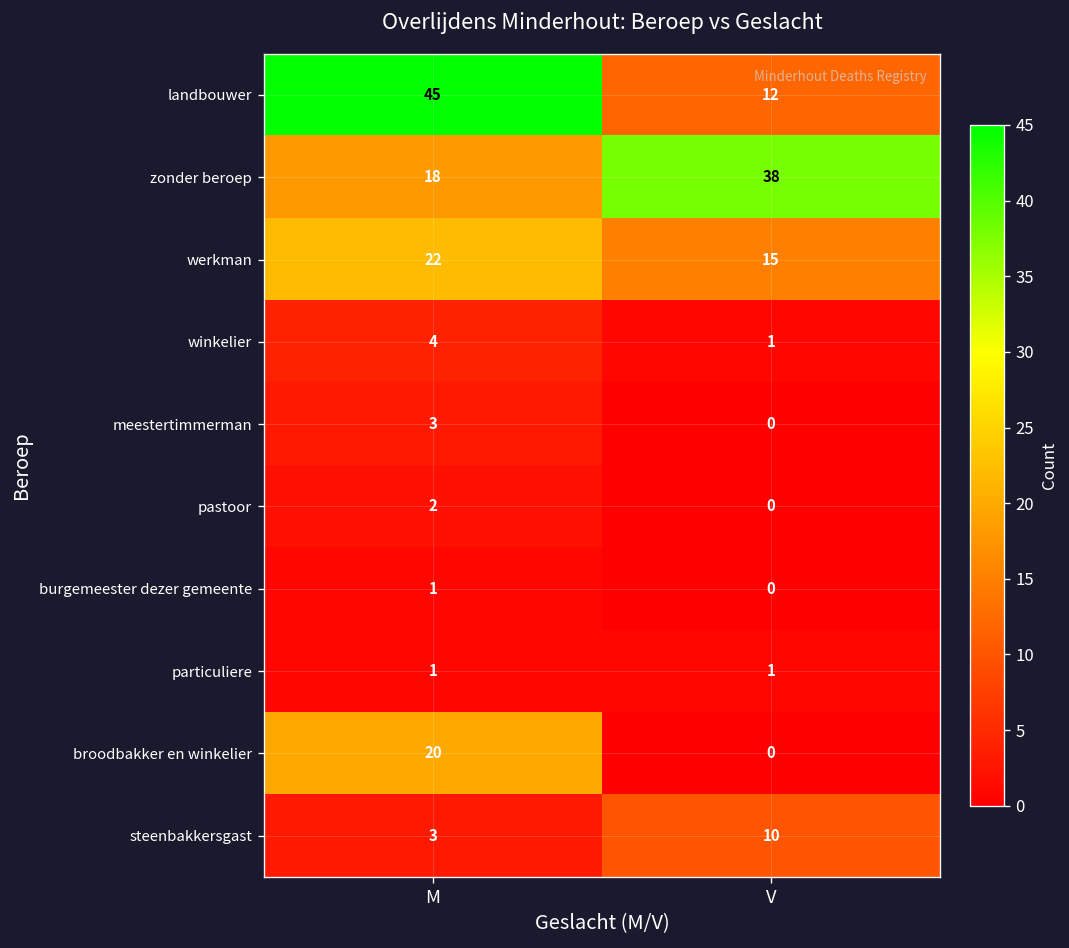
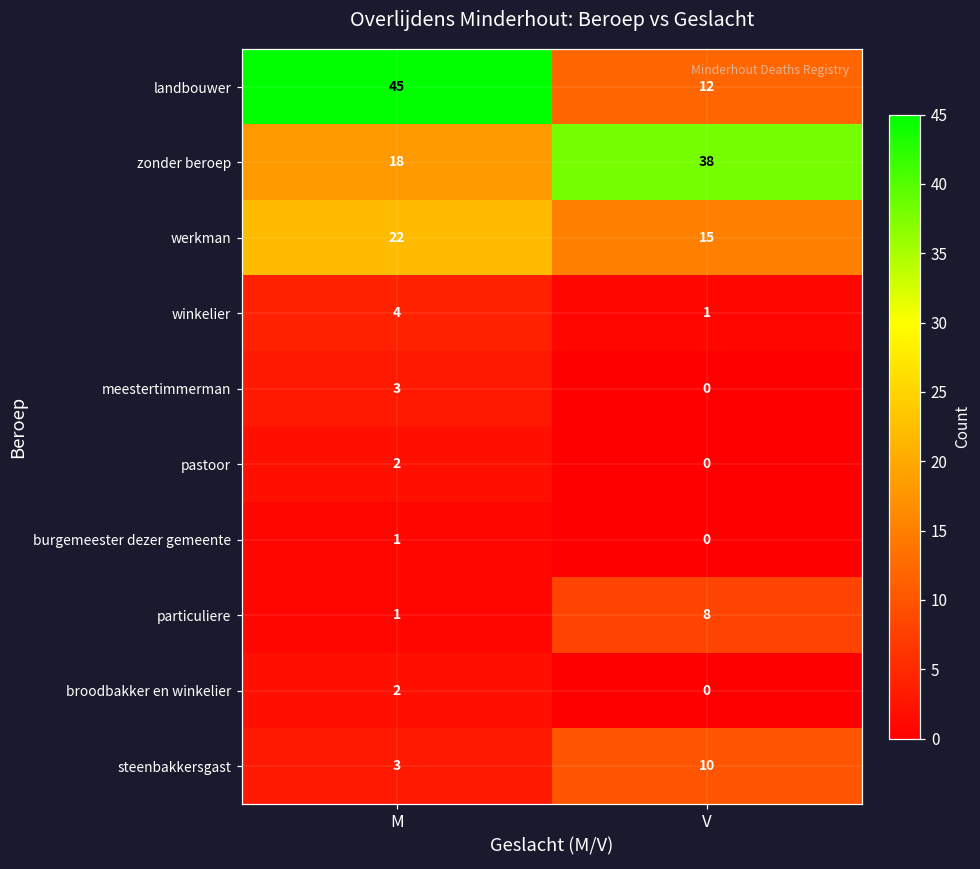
particuliere, V: 1 -> 8
broodbakker en winkelier, M: 20 -> 2
